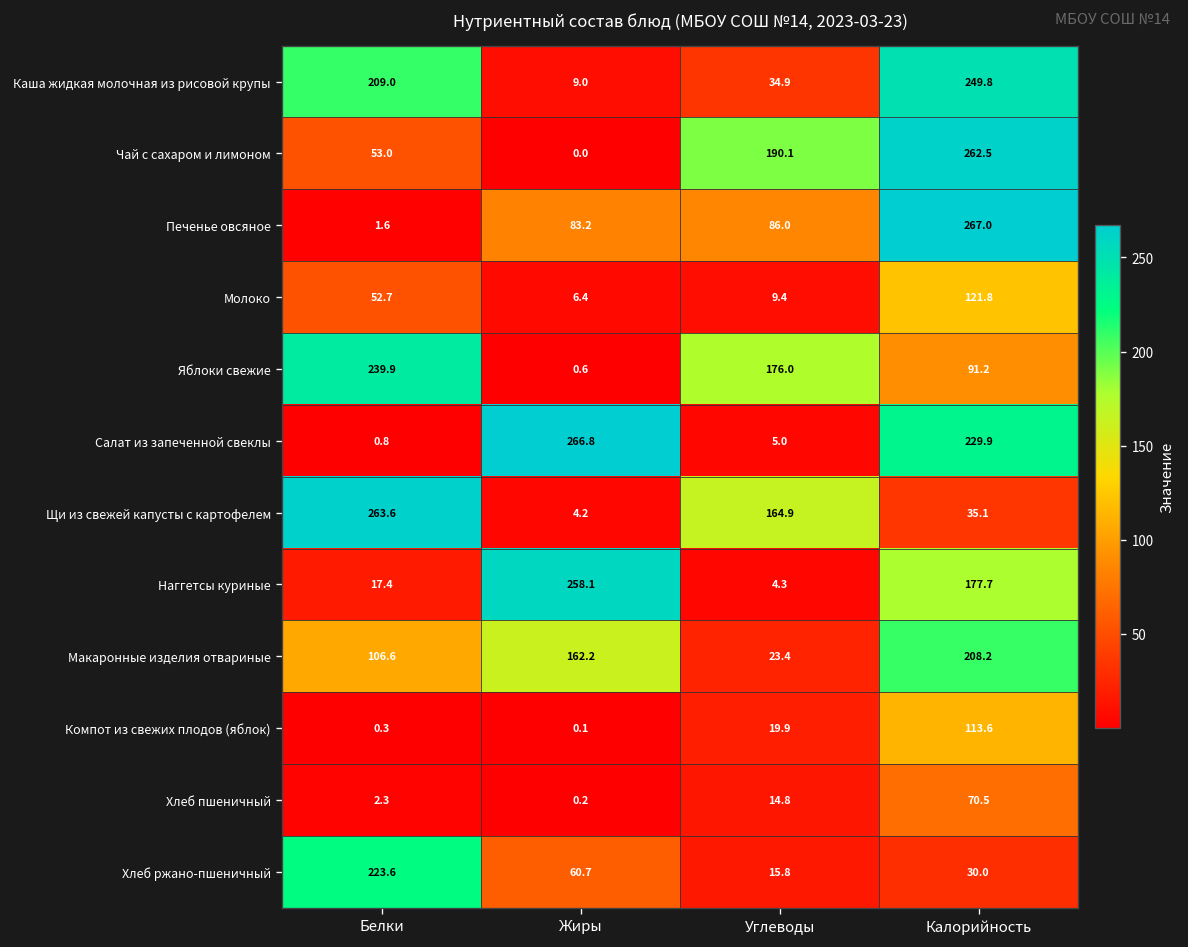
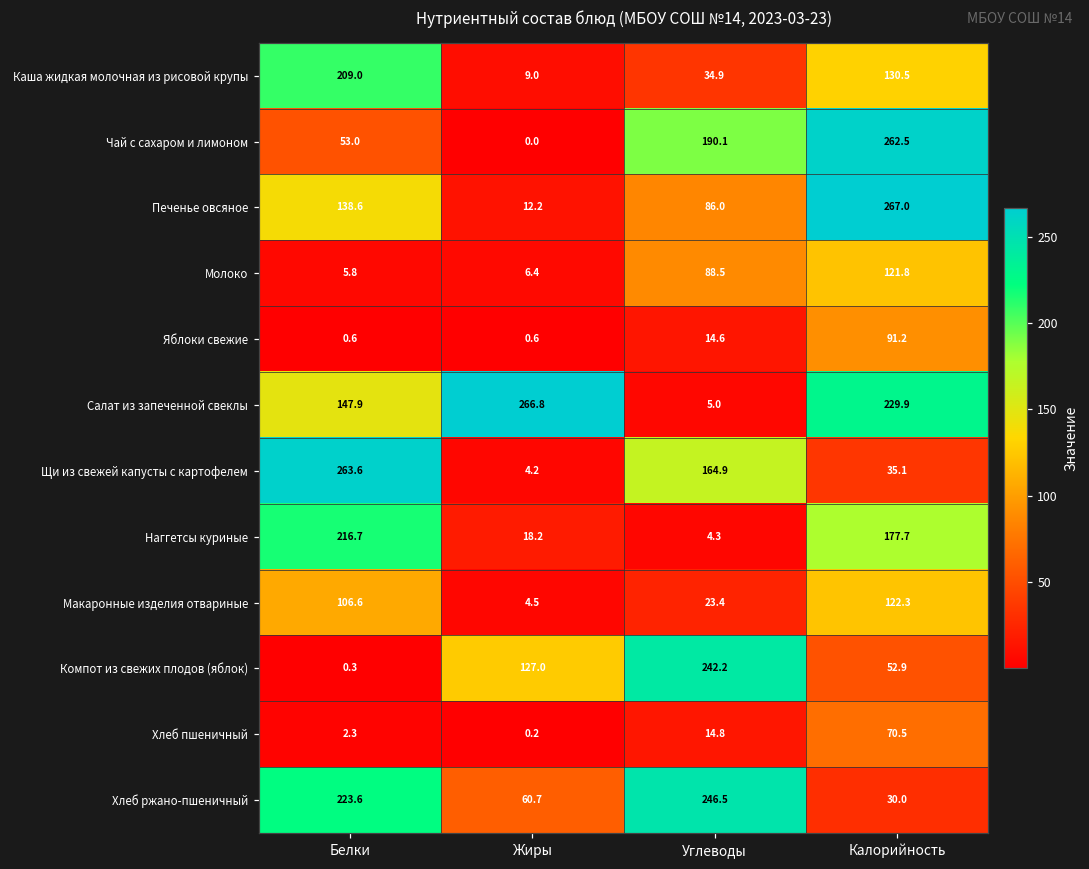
Каша жидкая молочная из рисовой крупы, Калорийность: 249.8 -> 130.5
Печенье овсяное, Белки: 1.6 -> 138.6
Печенье овсяное, Жиры: 83.2 -> 12.2
Молоко, Белки: 52.7 -> 5.8
Молоко, Углеводы: 9.4 -> 88.5
Яблоки свежие, Белки: 239.9 -> 0.6
Яблоки свежие, Углеводы: 176.0 -> 14.6
Салат из запеченной свеклы, Белки: 0.8 -> 147.9
Наггетсы куриные, Белки: 17.4 -> 216.7
Наггетсы куриные, Жиры: 258.1 -> 18.2
Макаронные изделия отвариные, Жиры: 162.2 -> 4.5
Макаронные изделия отвариные, Калорийность: 208.2 -> 122.3
Компот из свежих плодов (яблок), Жиры: 0.1 -> 127.0
Компот из свежих плодов (яблок), Углеводы: 19.9 -> 242.2
Компот из свежих плодов (яблок), Калорийность: 113.6 -> 52.9
Хлеб ржано-пшеничный, Углеводы: 15.8 -> 246.5
